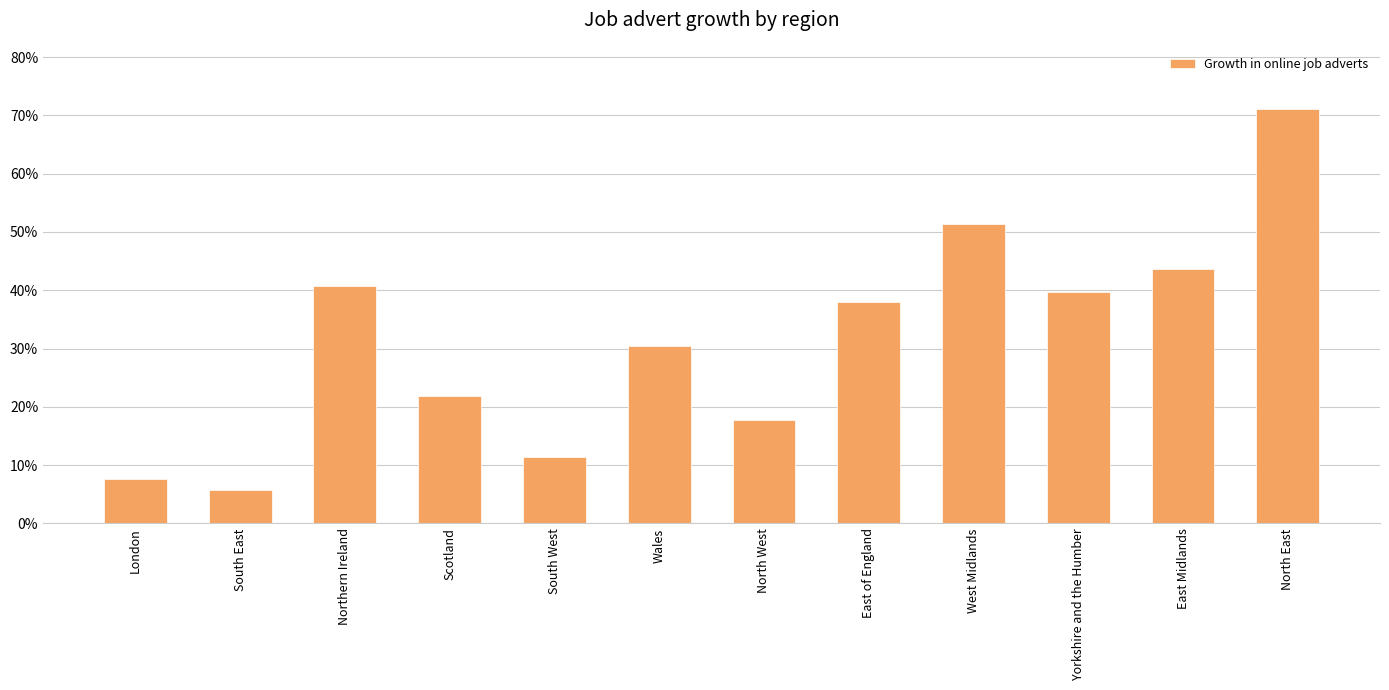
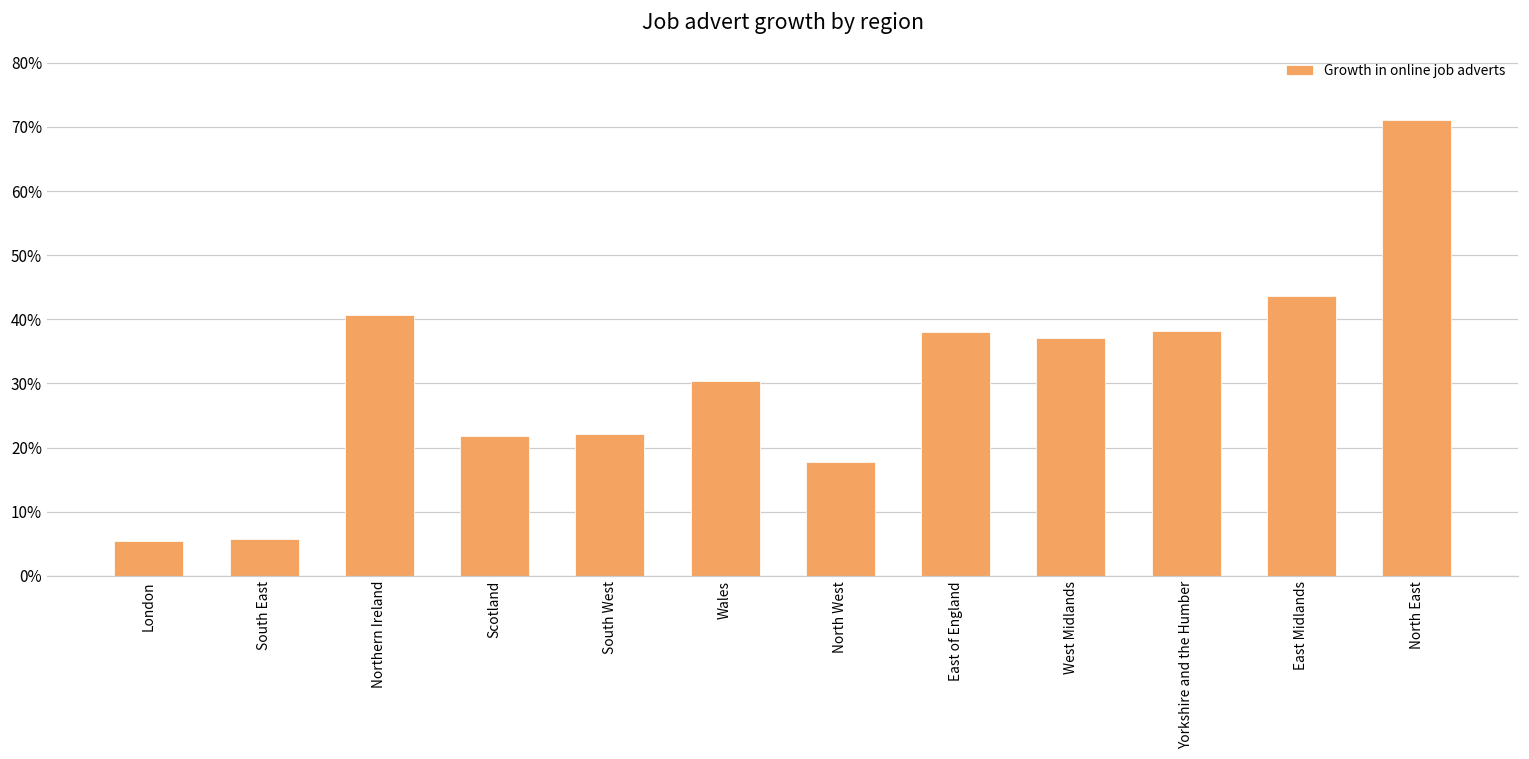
London: 8% -> 5%
South West: 11% -> 22%
West Midlands: 51% -> 37%
Yorkshire and the Humber: 40% -> 38%
